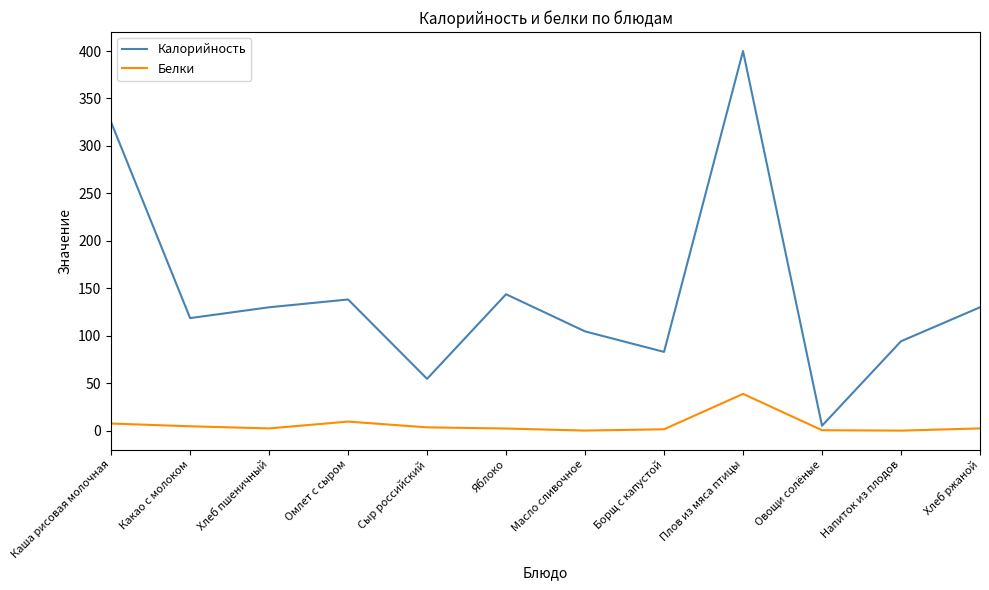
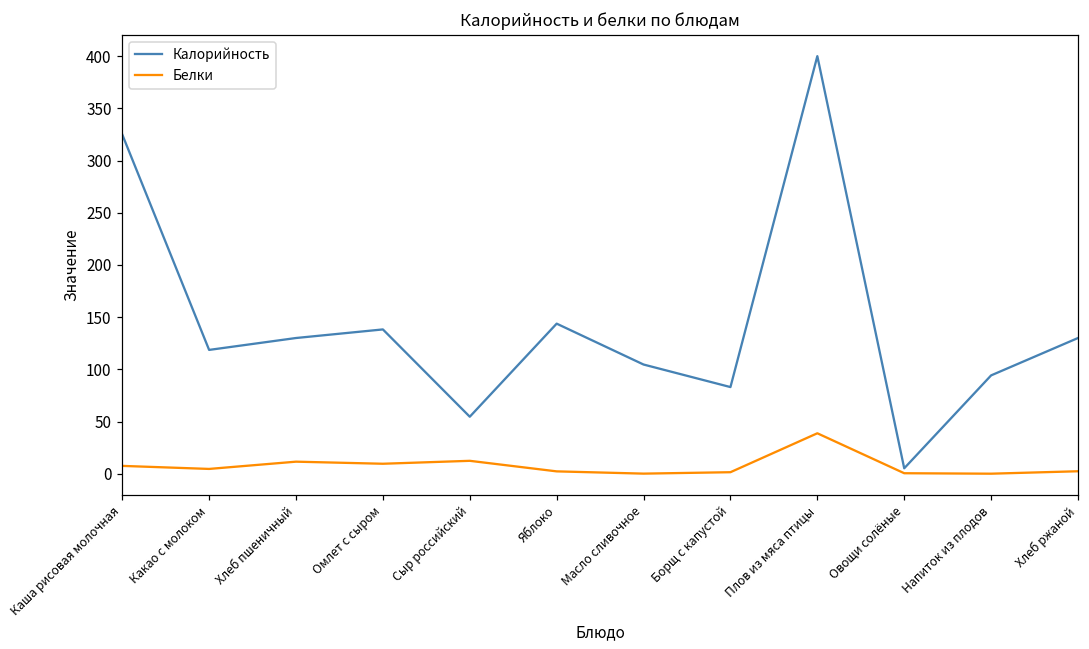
Белки, Хлеб пшеничный: 0 -> 10
Белки, Сыр российский: 0 -> 10
